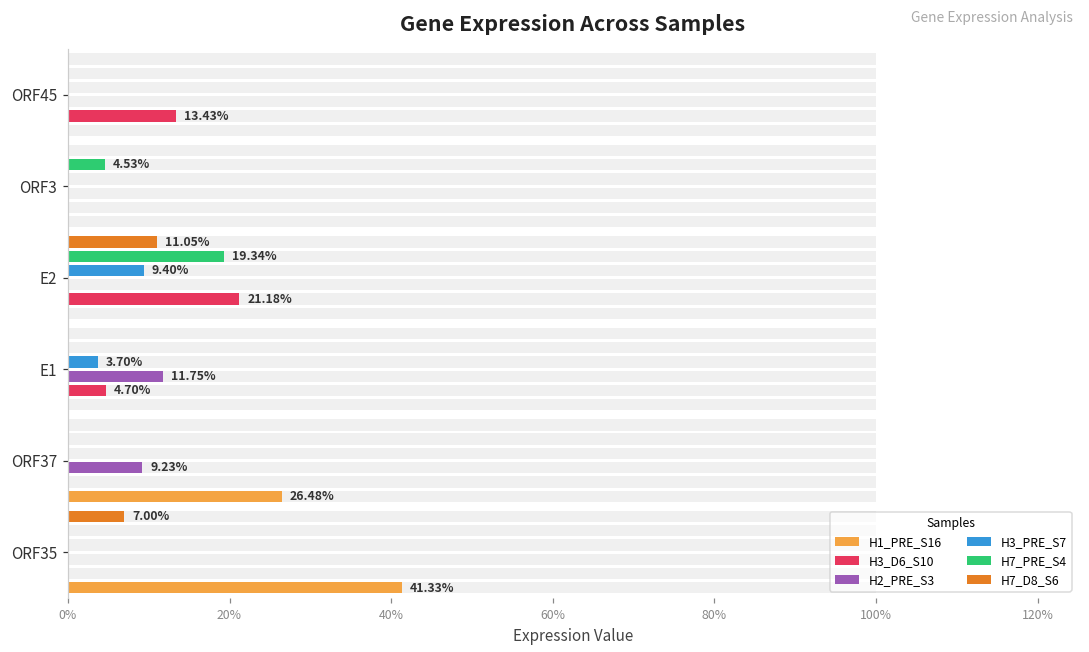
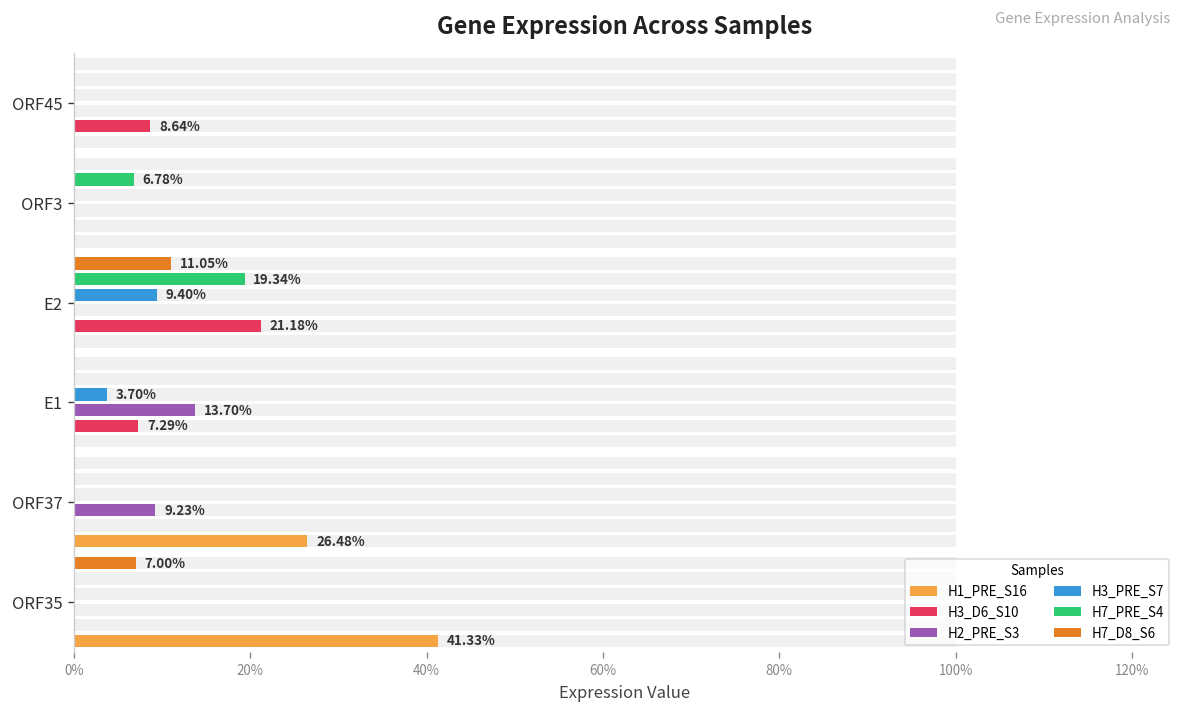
H3_D6_S10, ORF45: 13.43% -> 8.64%
H7_PRE_S4, ORF3: 4.53% -> 6.78%
H2_PRE_S3, E1: 11.75% -> 13.70%
H3_D6_S10, E1: 4.70% -> 7.29%
